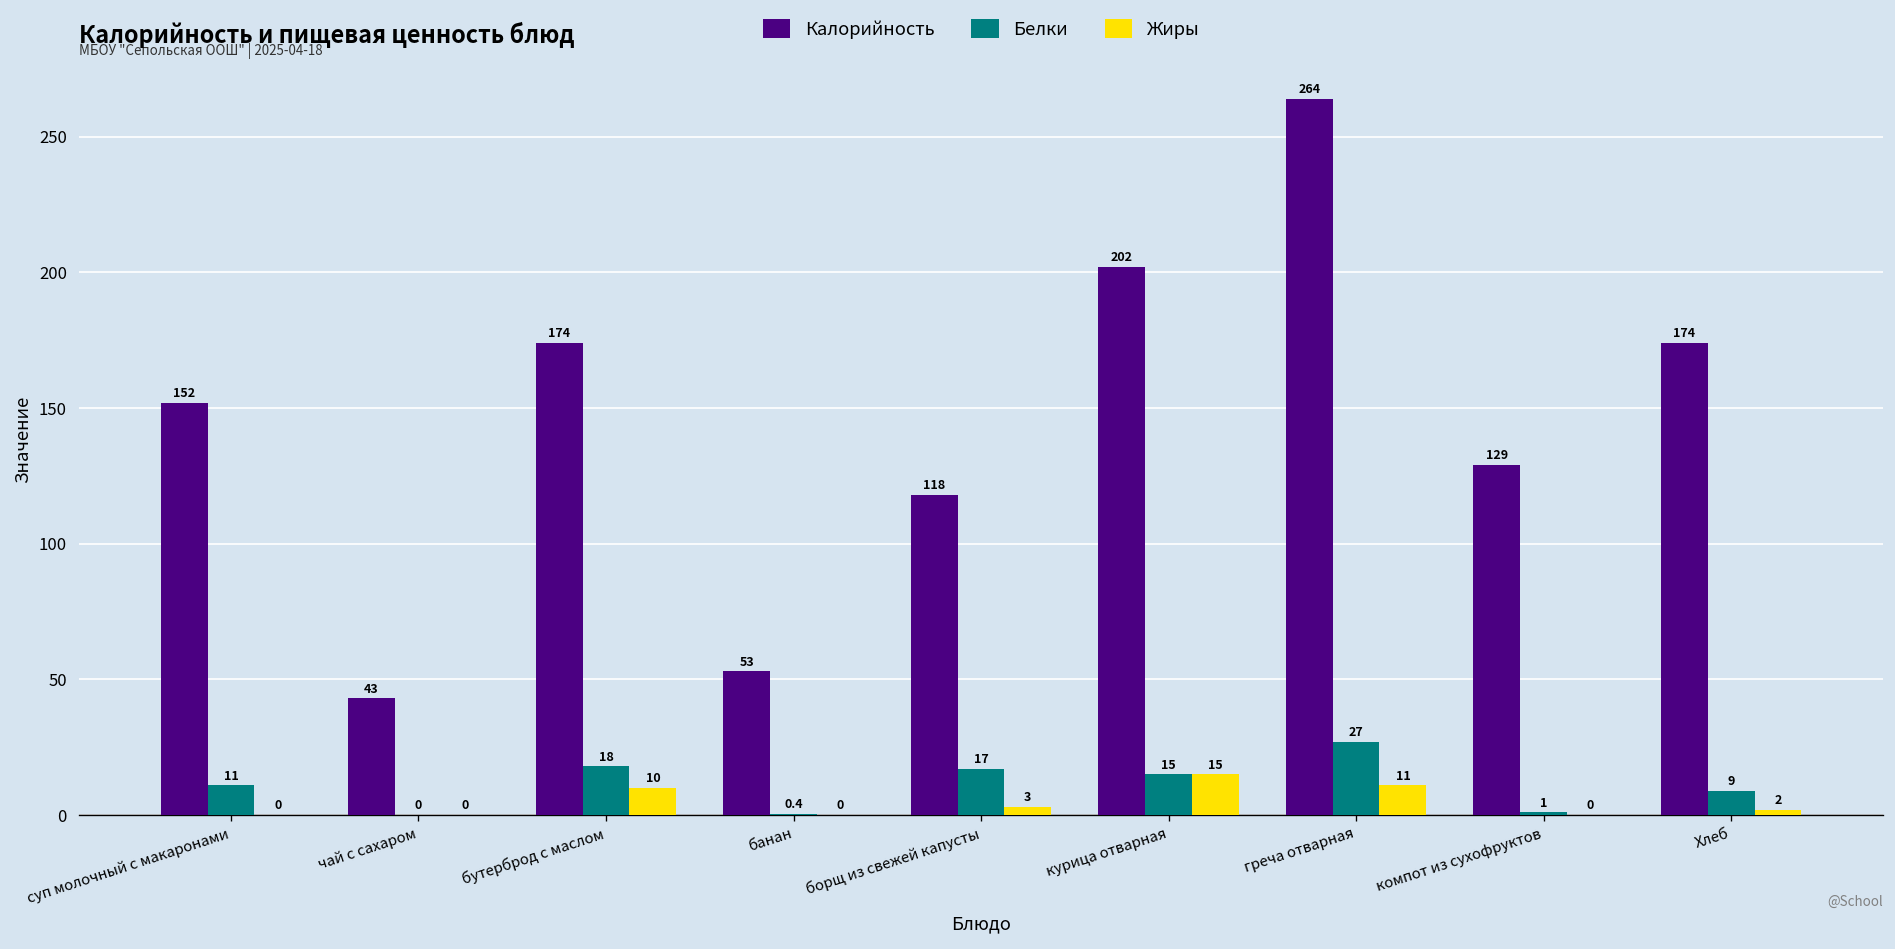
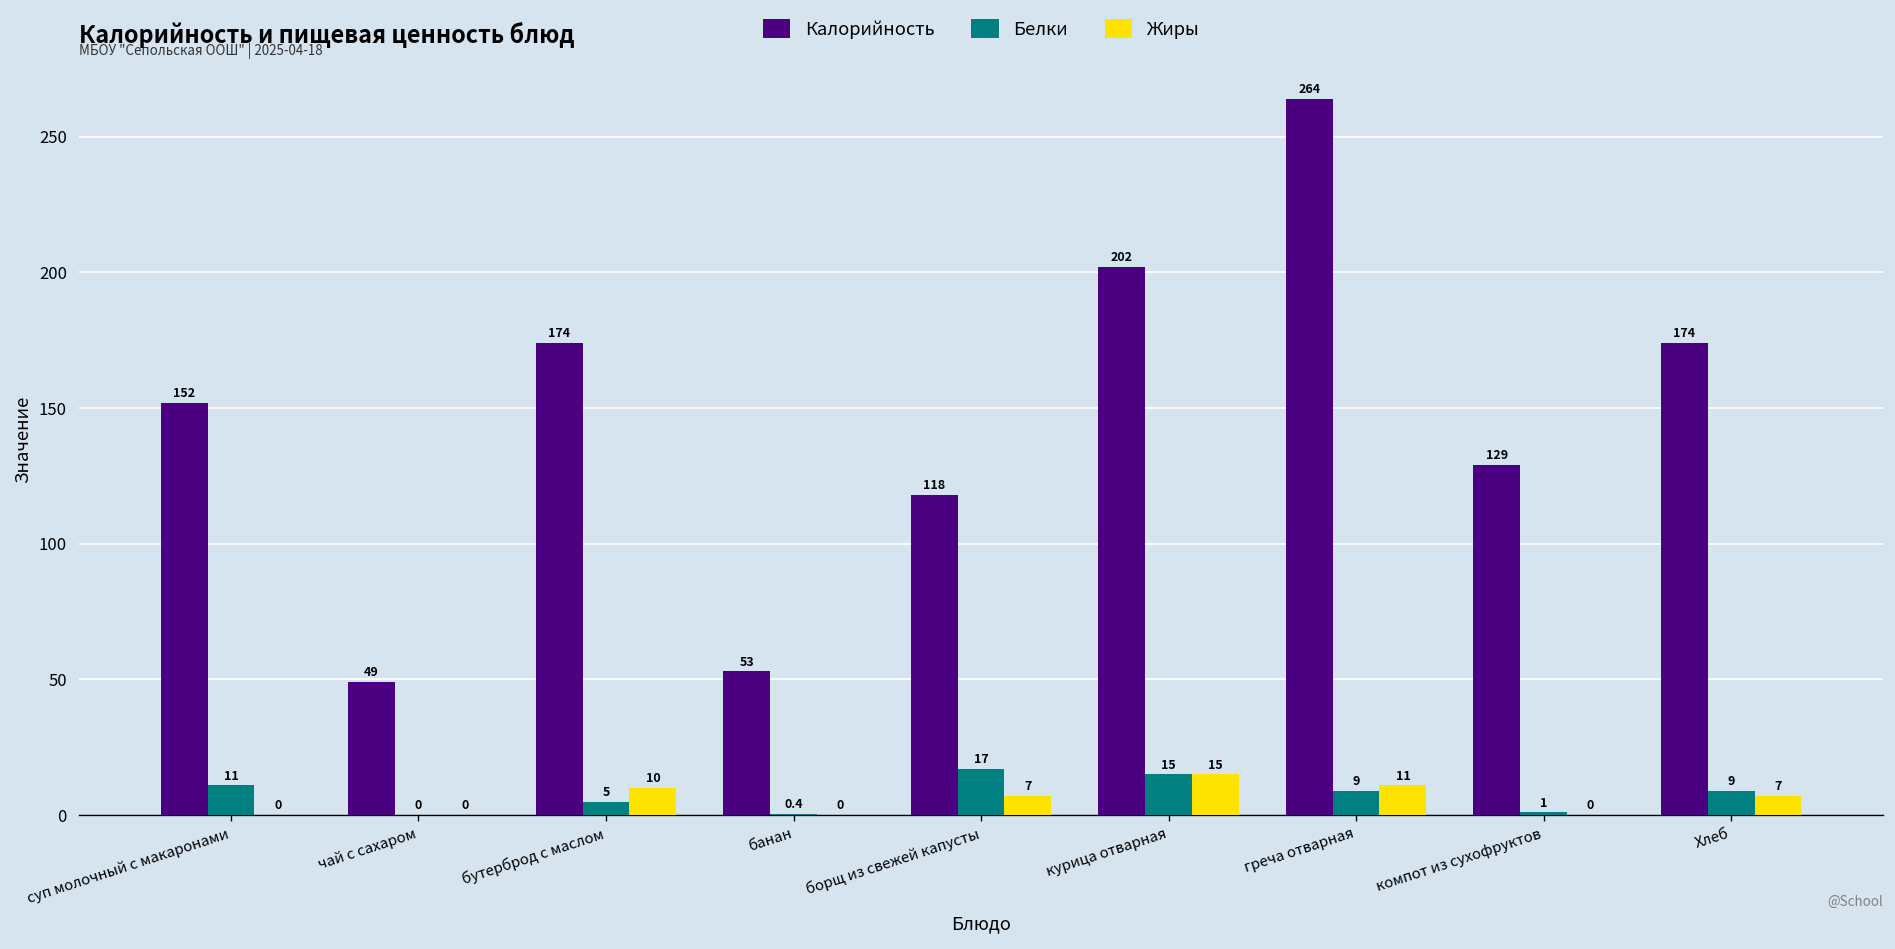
Калорийность, чай с сахаром: 43 -> 49
Белки, бутерброд с маслом: 18 -> 5
Жиры, борщ из свежей капусты: 3 -> 7
Белки, греча отварная: 27 -> 9
Жиры, Хлеб: 2 -> 7
